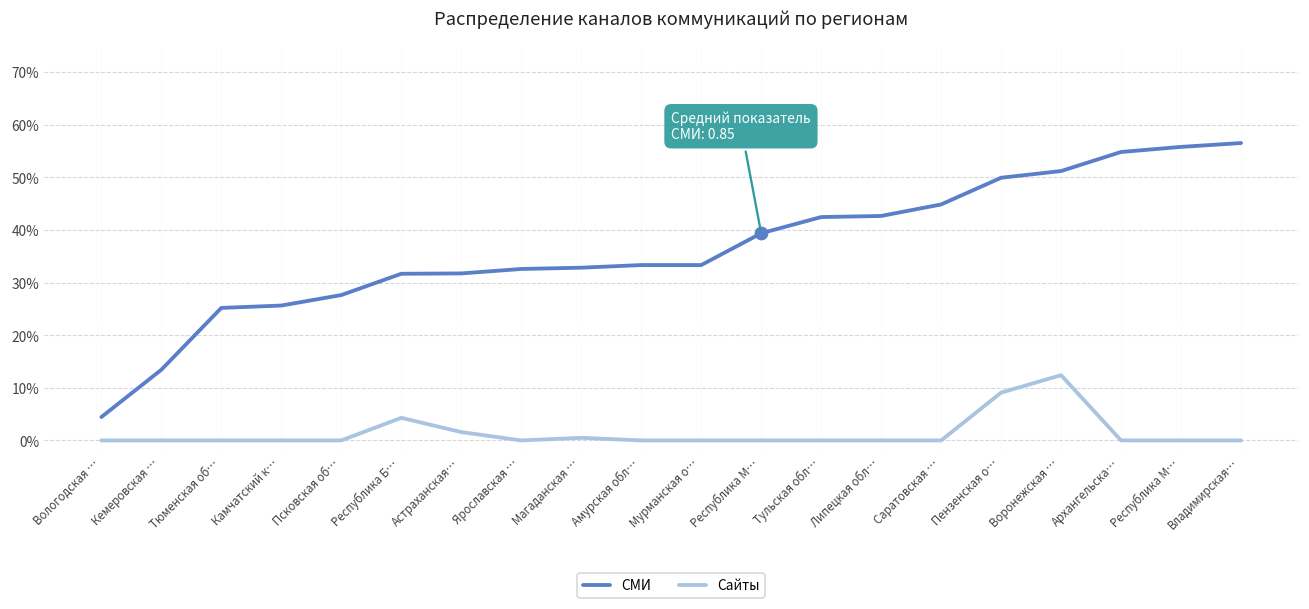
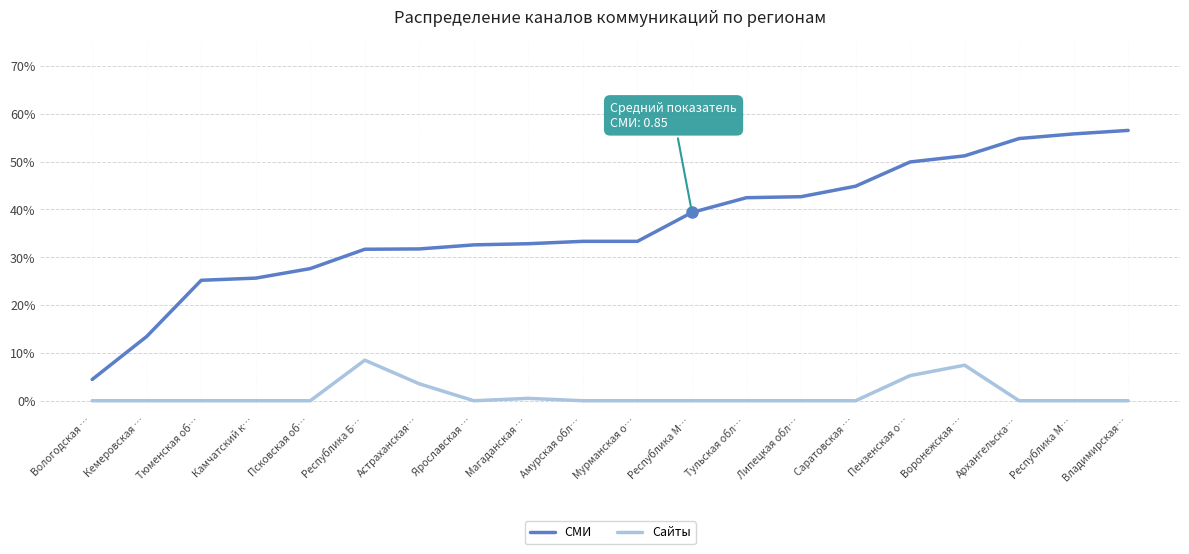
Сайты, Республика Б…: 4% -> 8%
Сайты, Астраханская…: 2% -> 4%
Сайты, Пензенская о…: 9% -> 5%
Сайты, Воронежская …: 12% -> 7%
